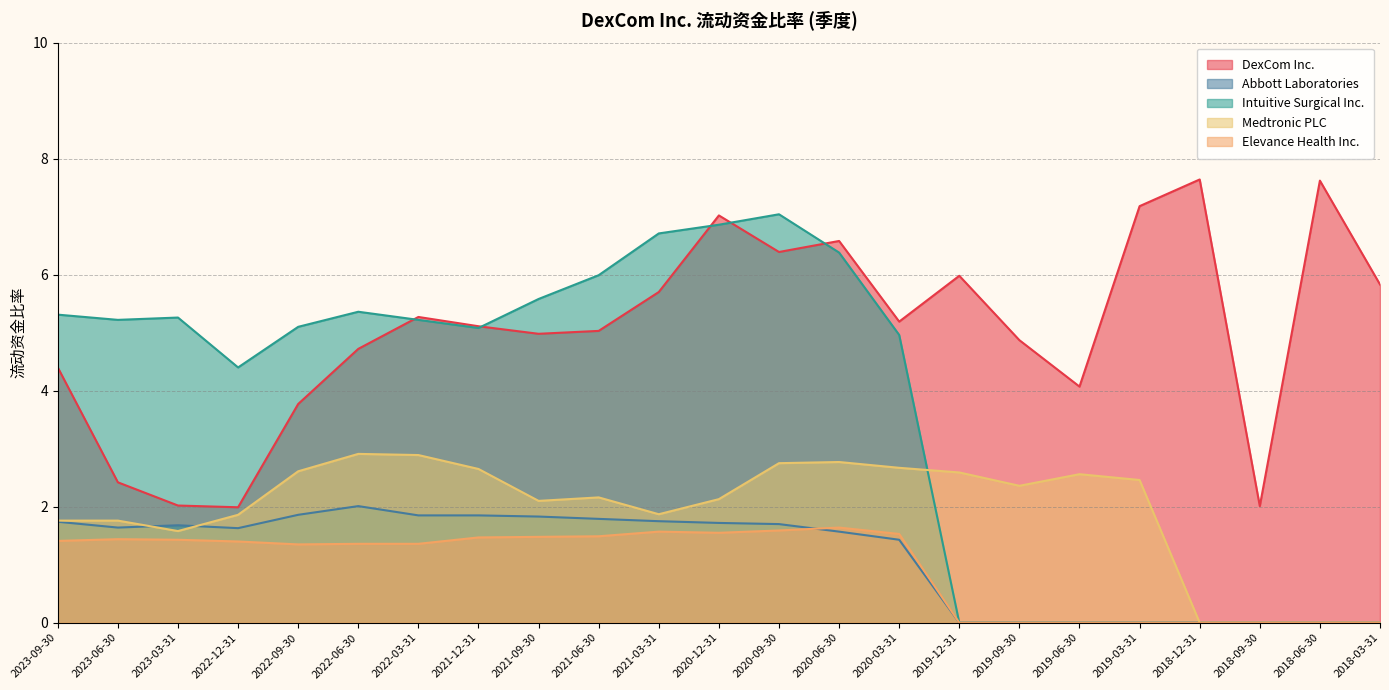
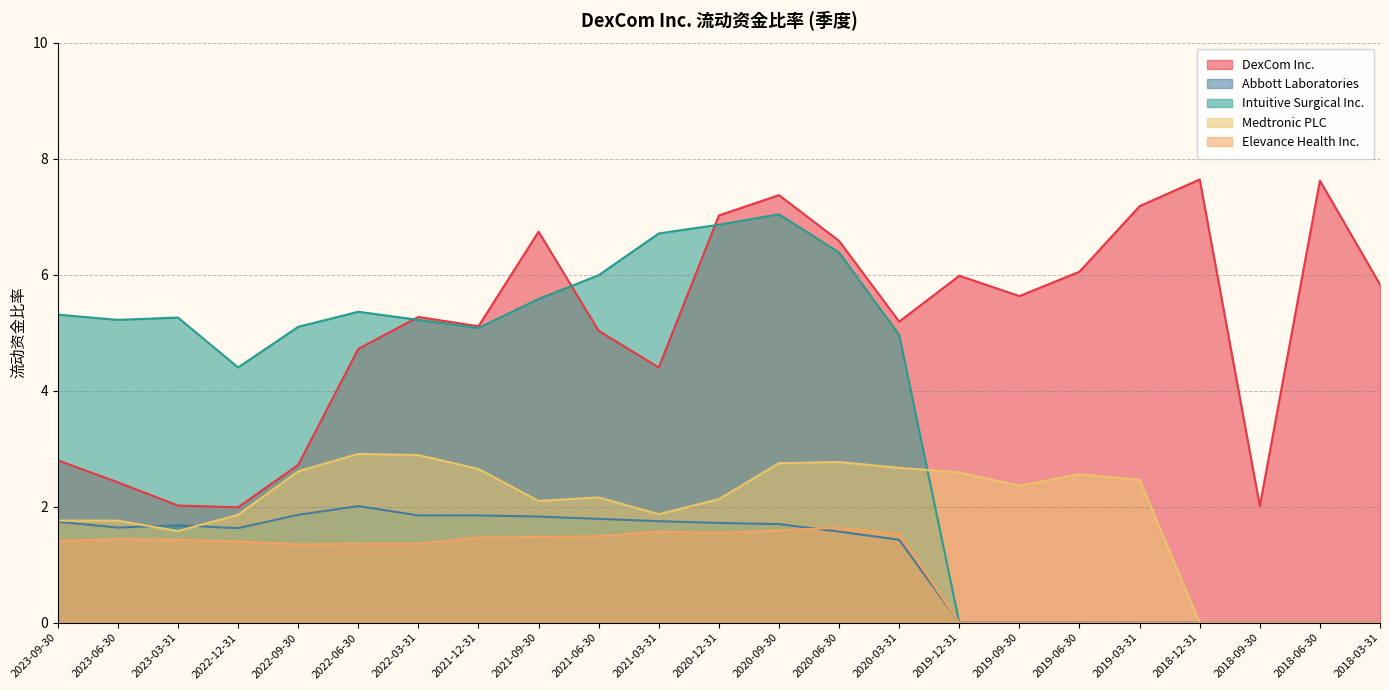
DexCom Inc., 2023-09-30: 4.4 -> 2.8
DexCom Inc., 2022-09-30: 3.8 -> 2.7
DexCom Inc., 2021-09-30: 5.0 -> 6.7
DexCom Inc., 2021-03-31: 5.7 -> 4.4
DexCom Inc., 2020-09-30: 6.4 -> 7.4
DexCom Inc., 2019-09-30: 4.9 -> 5.6
DexCom Inc., 2019-06-30: 4.1 -> 6.1
